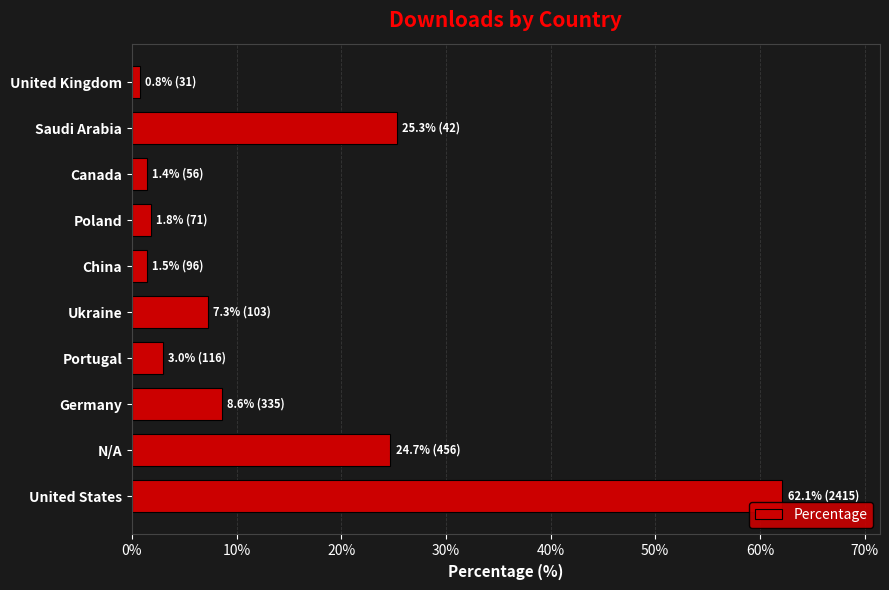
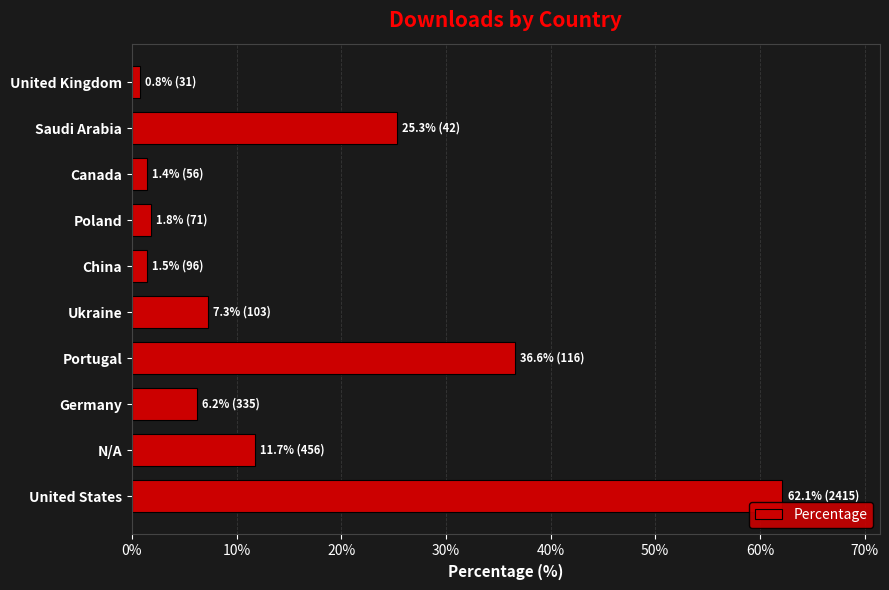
Portugal: 3.0% -> 36.6%
Germany: 8.6% -> 6.2%
N/A: 24.7% -> 11.7%
